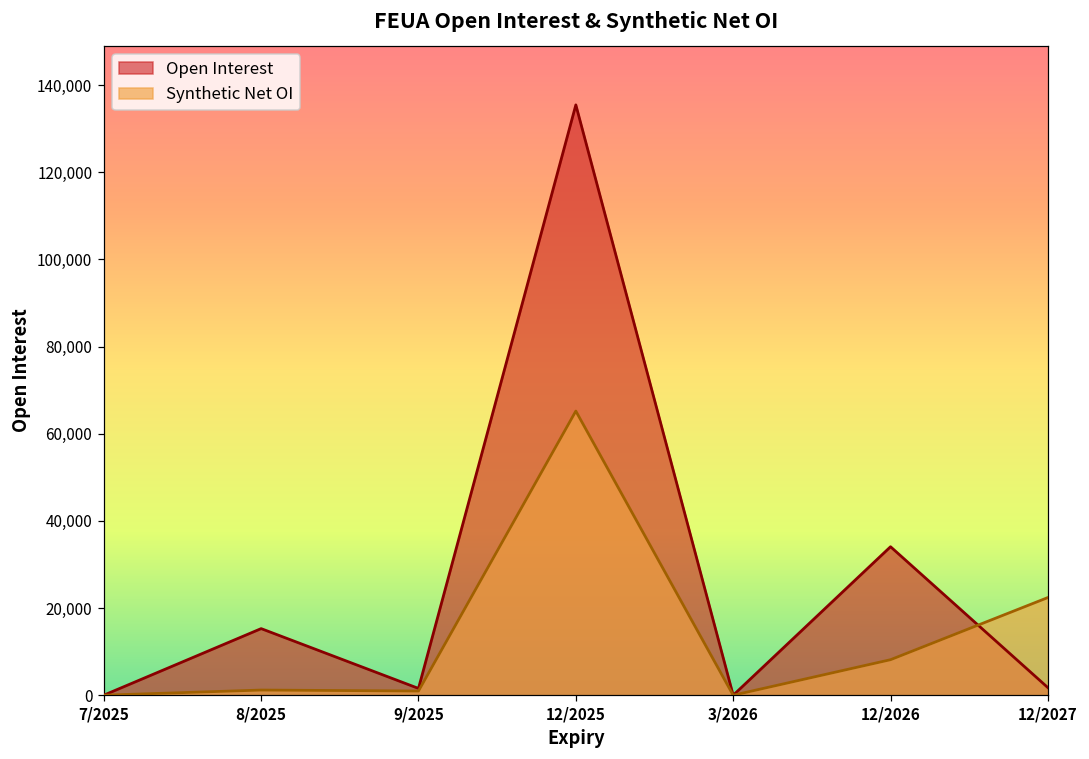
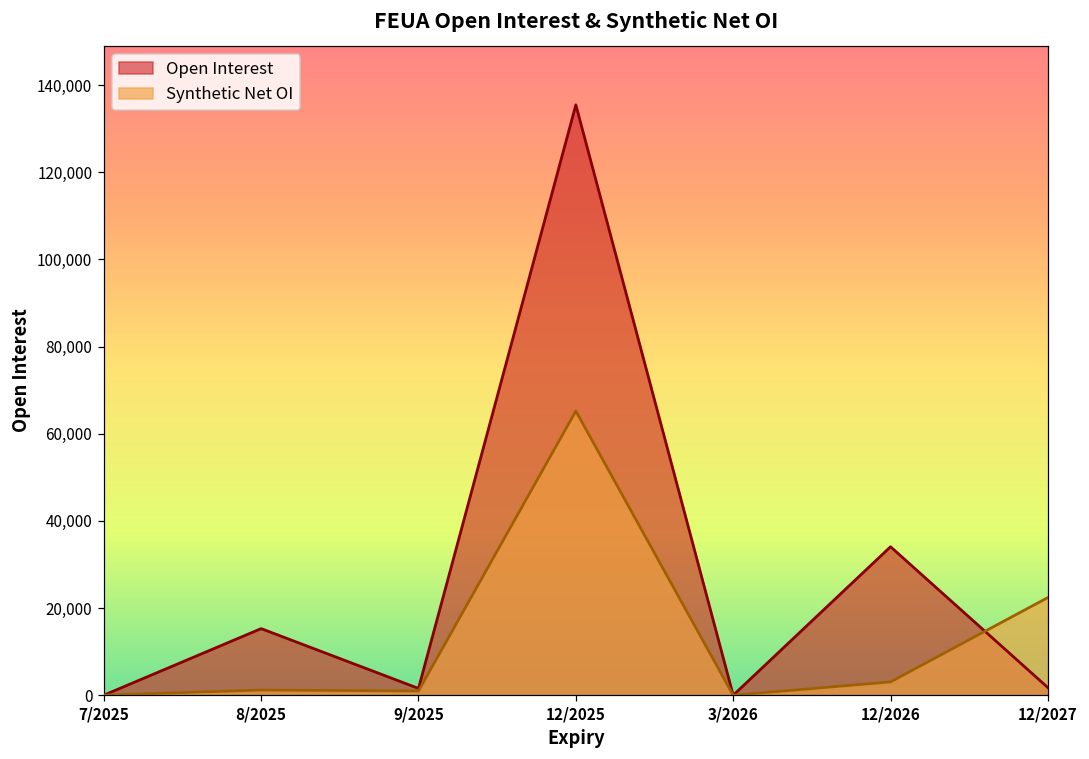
Synthetic Net OI, 12/2026: 8,000 -> 3,000
